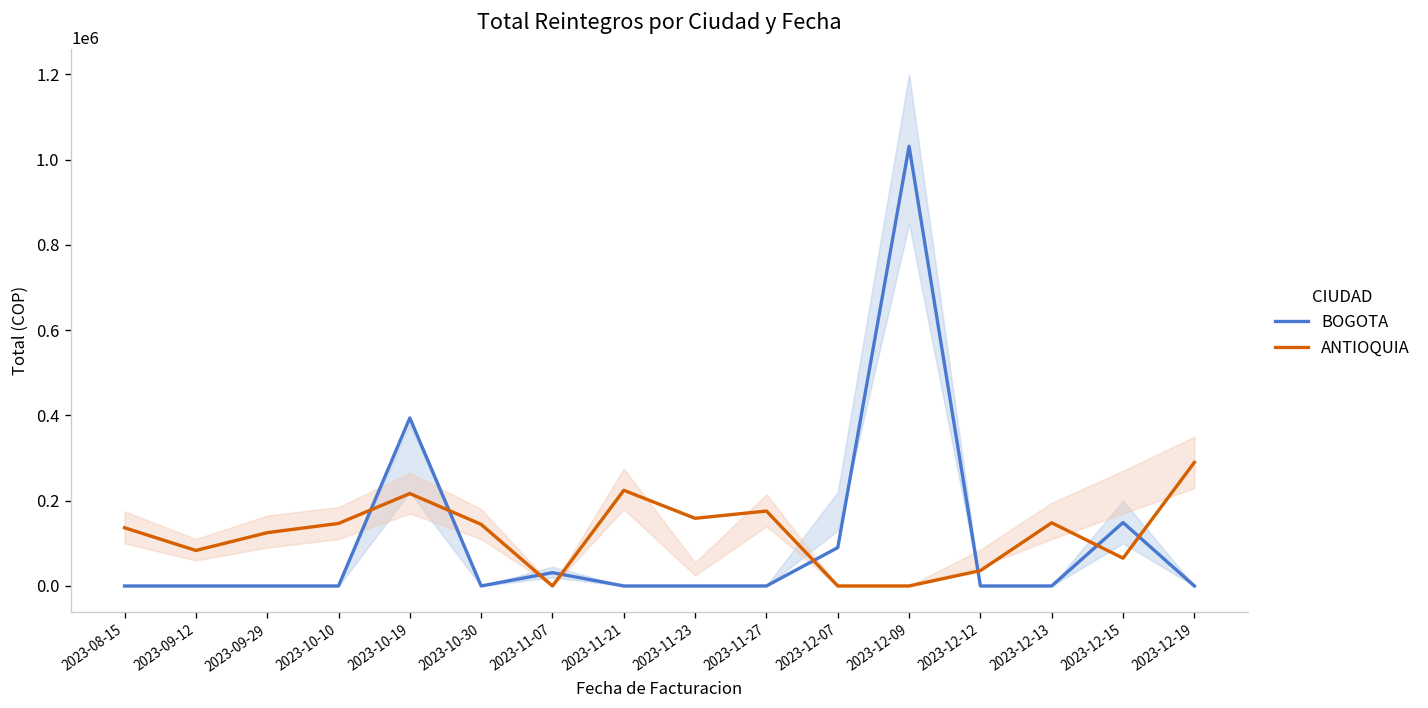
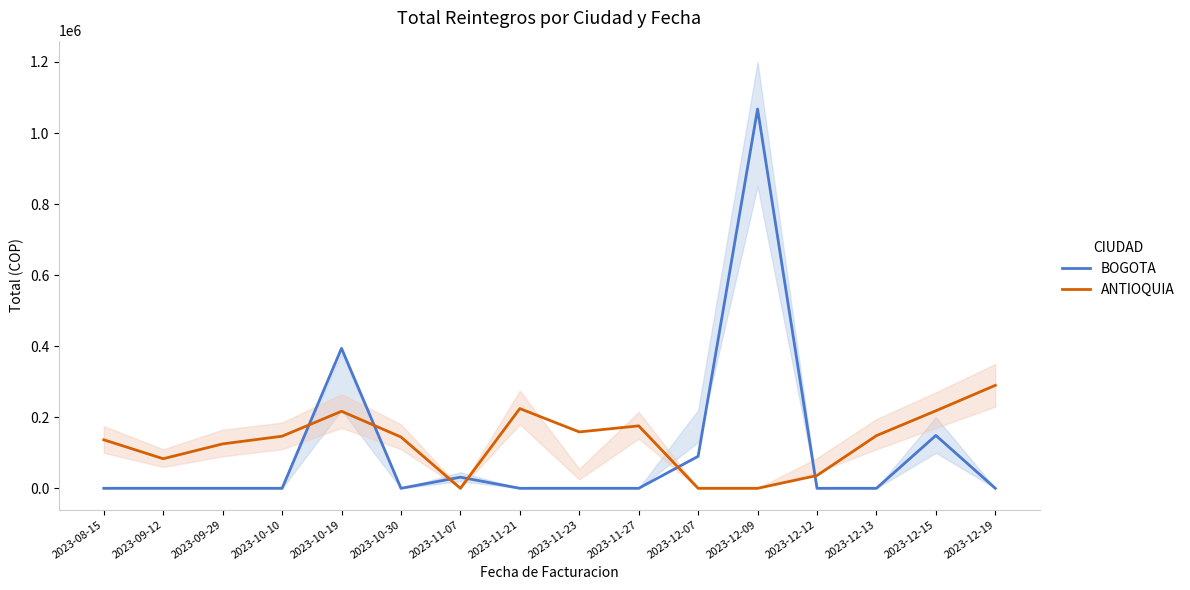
BOGOTA, 2023-12-09: 1030000 -> 1070000
ANTIOQUIA, 2023-12-15: 70000 -> 220000
